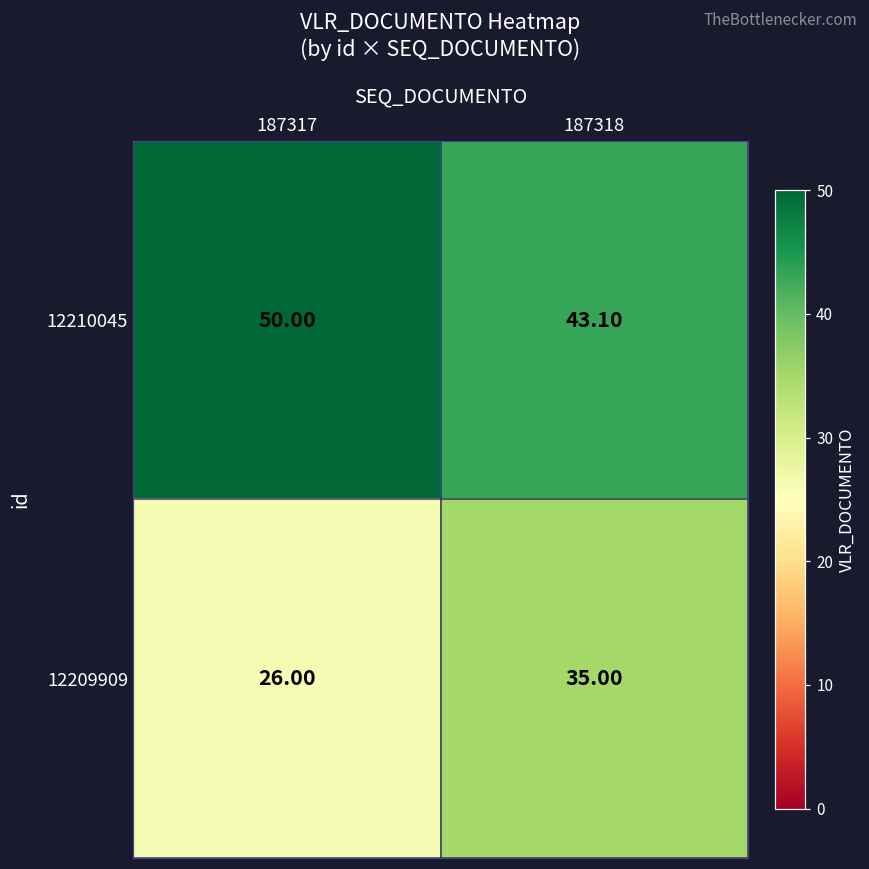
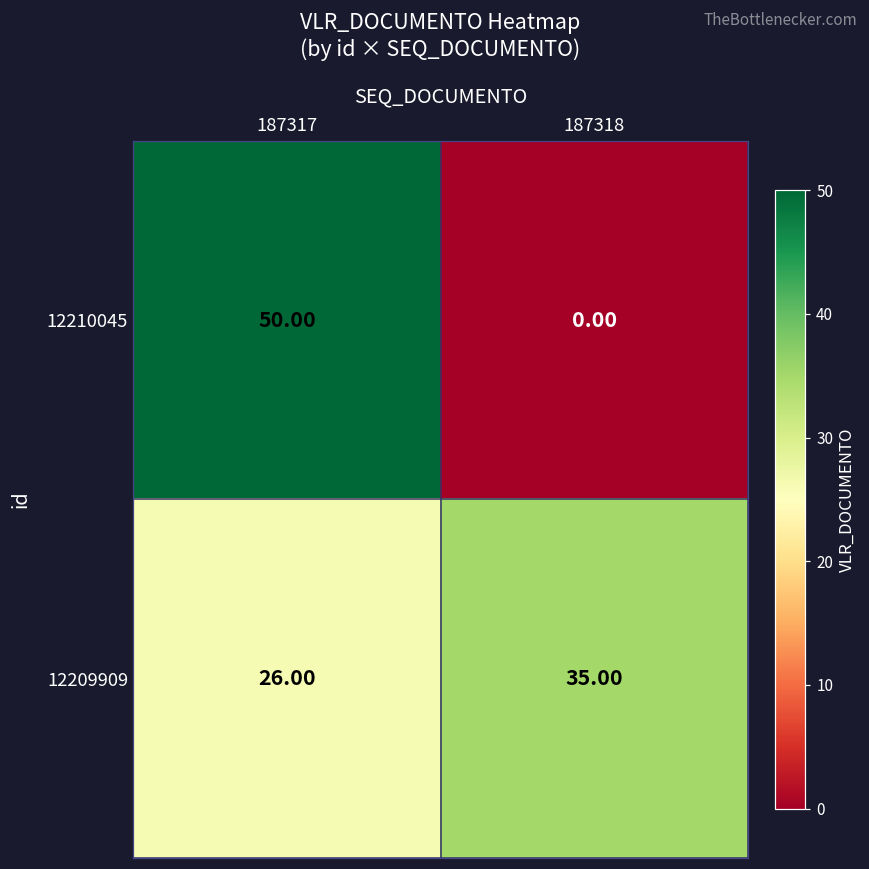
12210045, 187318: 43.10 -> 0.00
